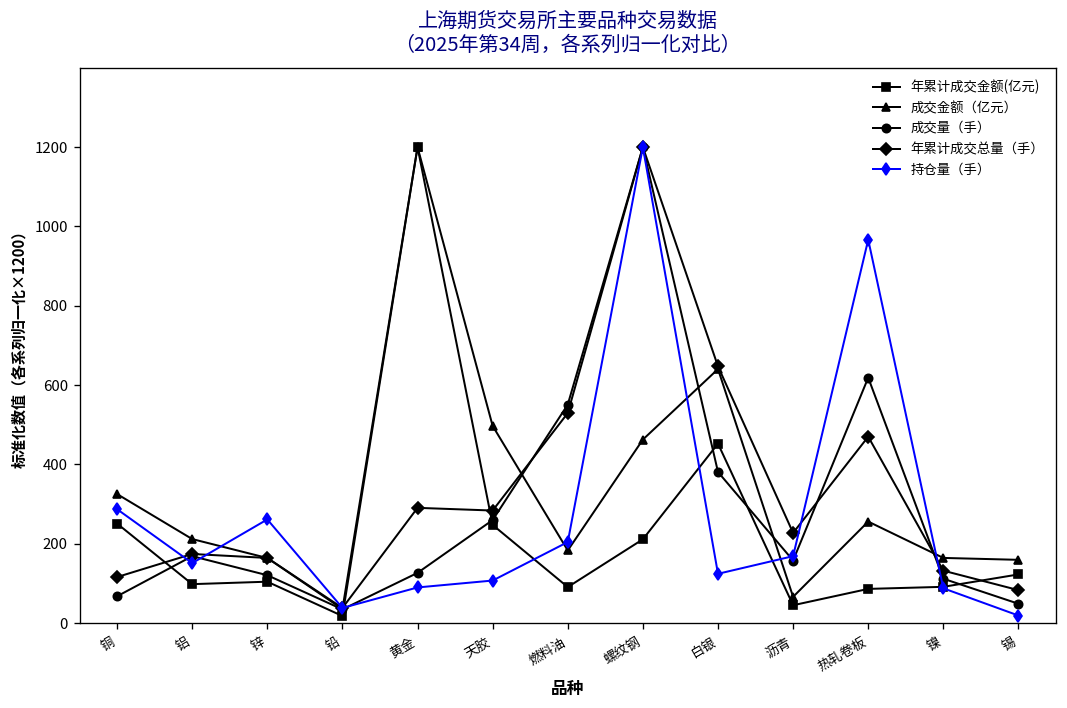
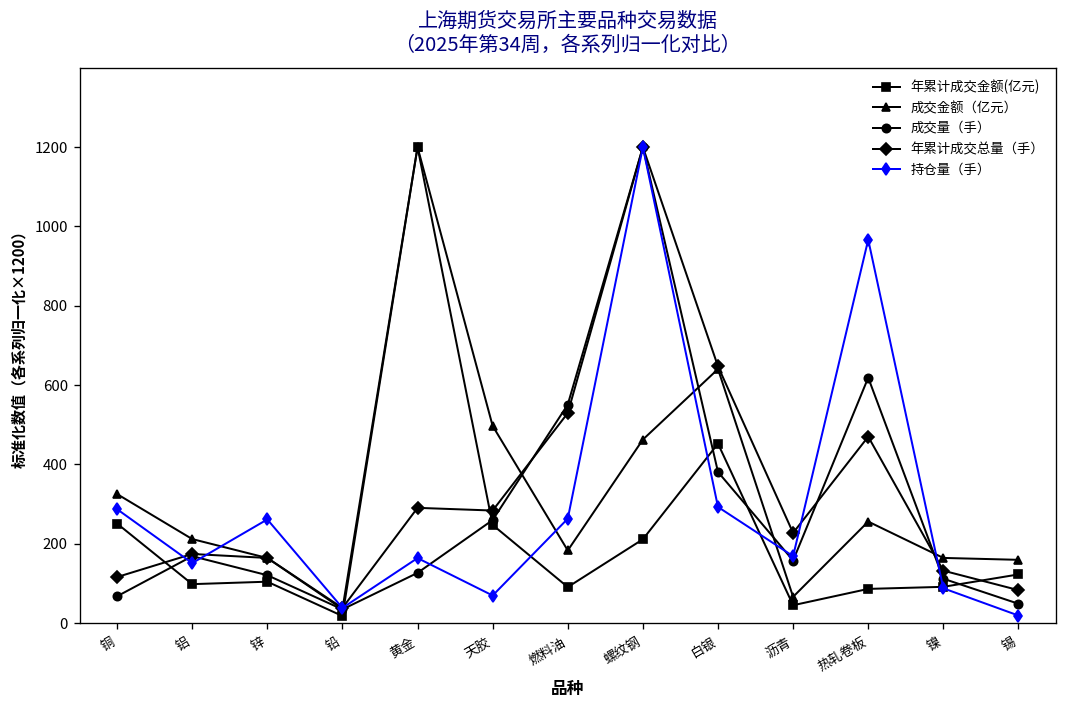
持仓量（手）, 黄金: 90 -> 160
持仓量（手）, 天胶: 110 -> 70
持仓量（手）, 燃料油: 200 -> 260
持仓量（手）, 白银: 120 -> 290
